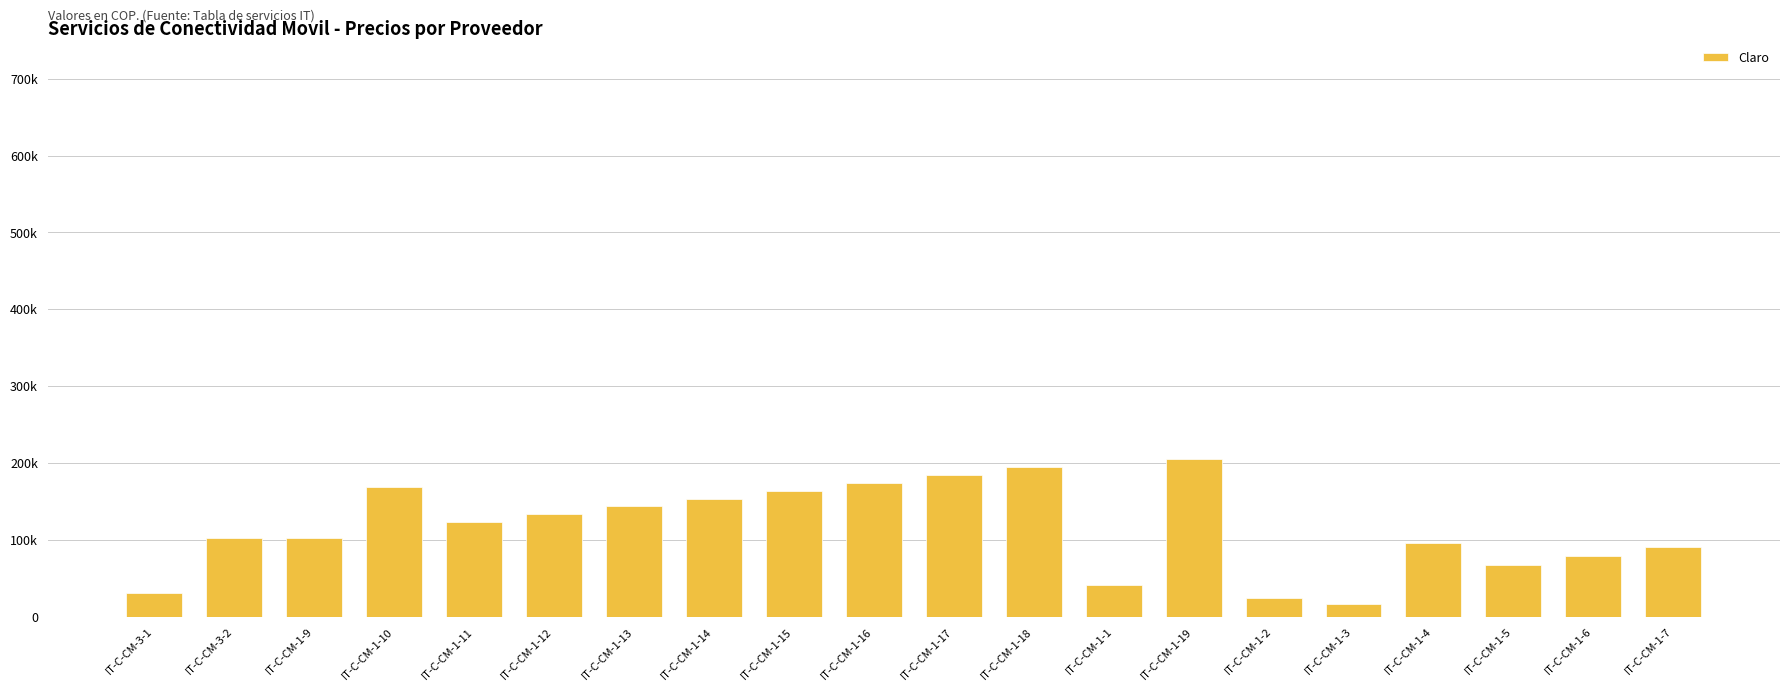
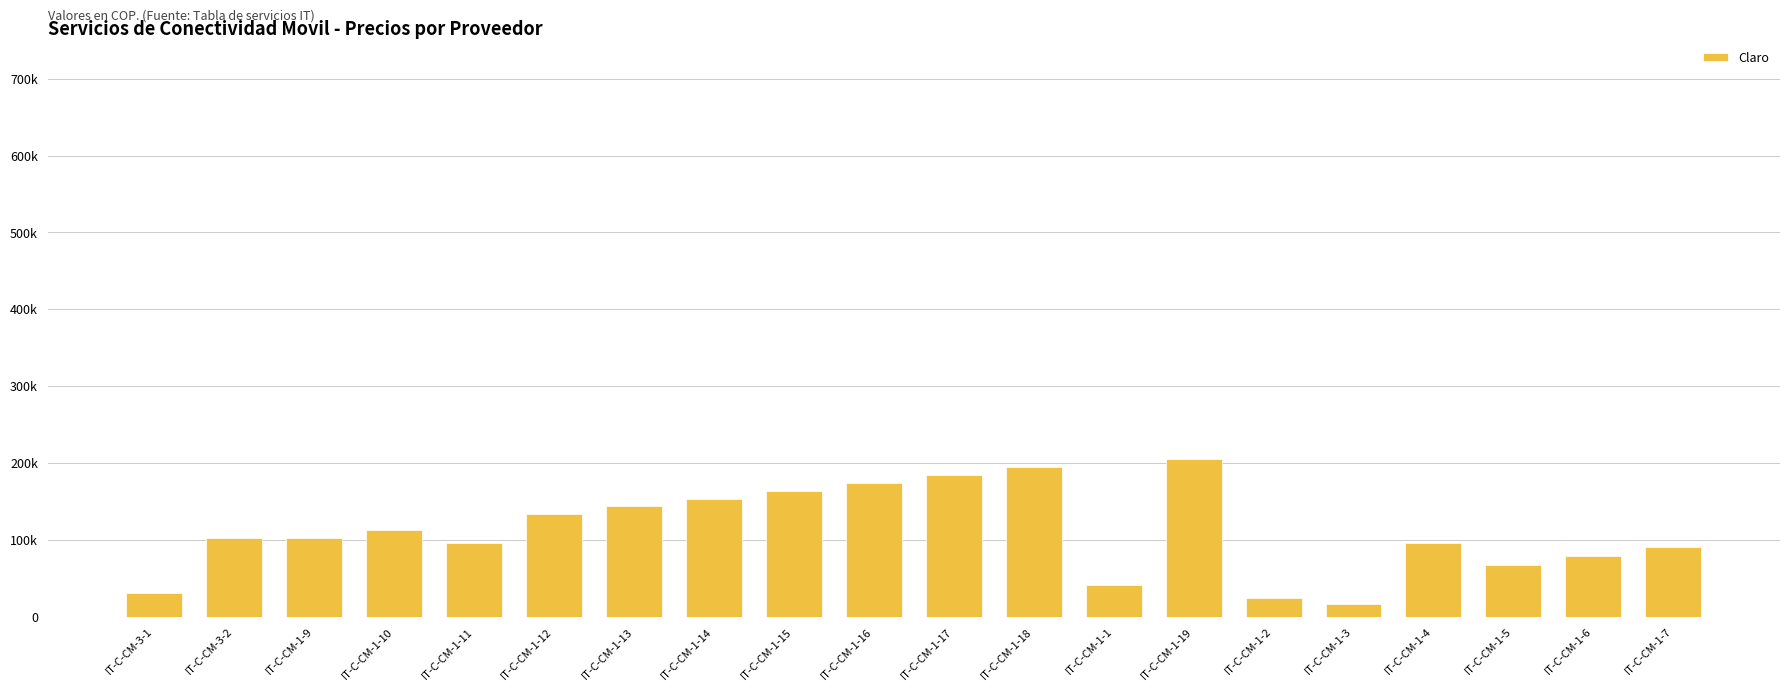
IT-C-CM-1-10: 170000 -> 110000
IT-C-CM-1-11: 120000 -> 100000
